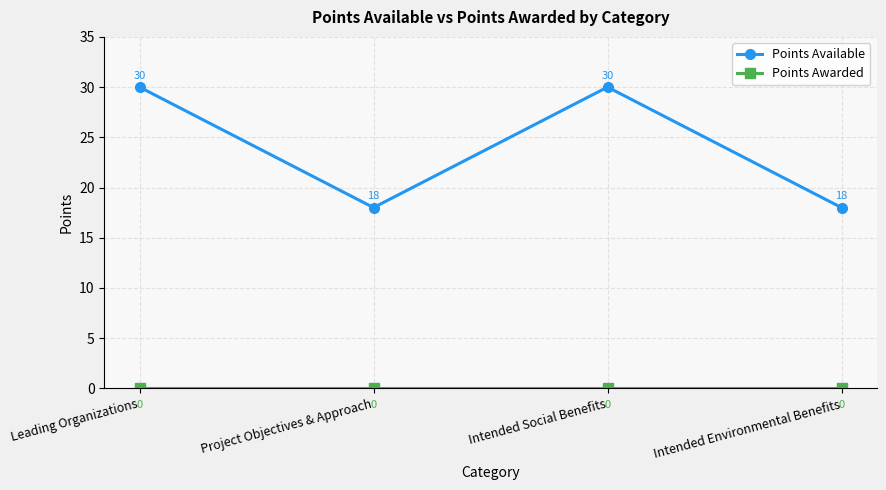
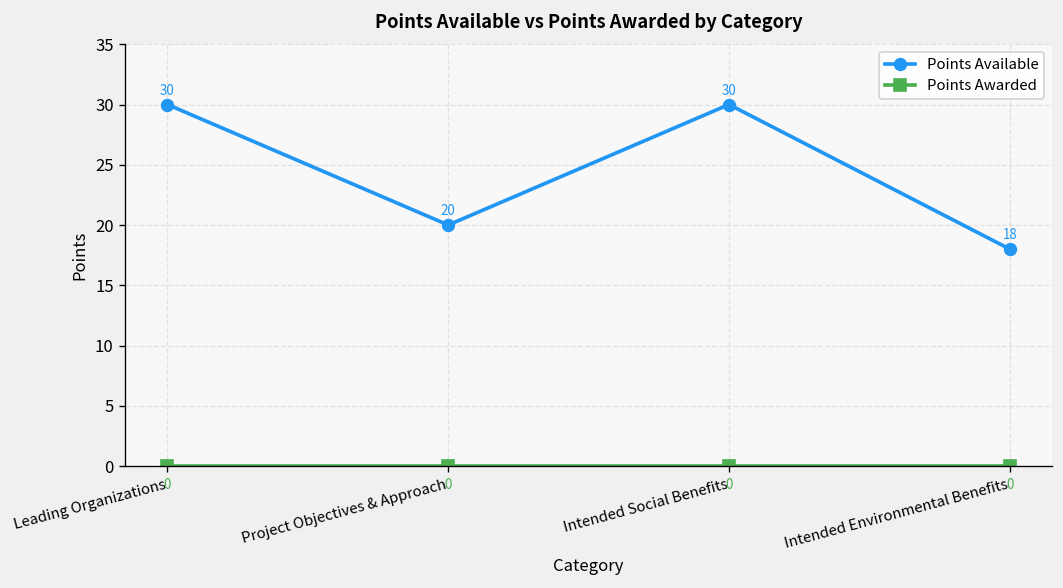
Points Available, Project Objectives & Approach: 18 -> 20
